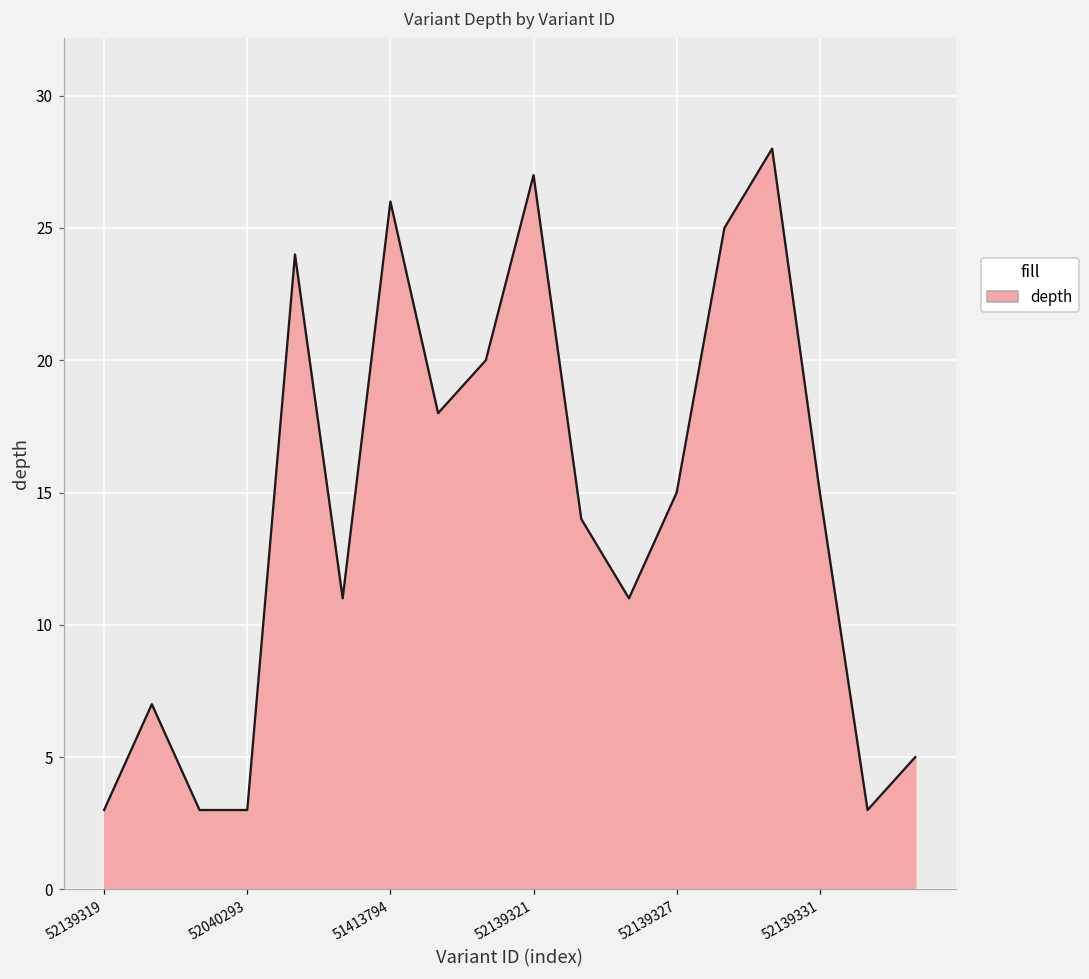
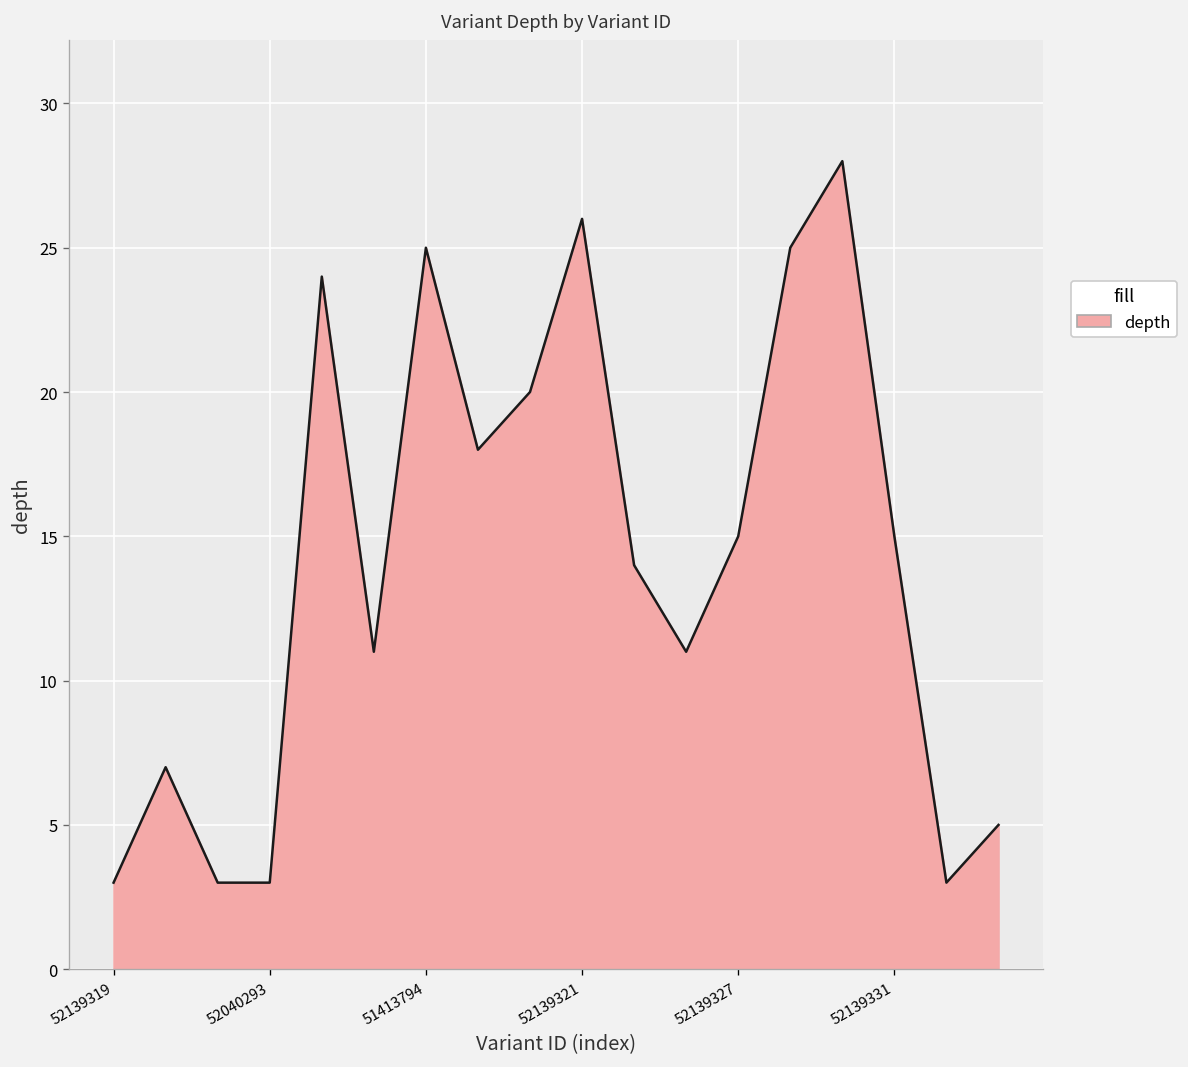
51413794: 26 -> 25
52139321: 27 -> 26
